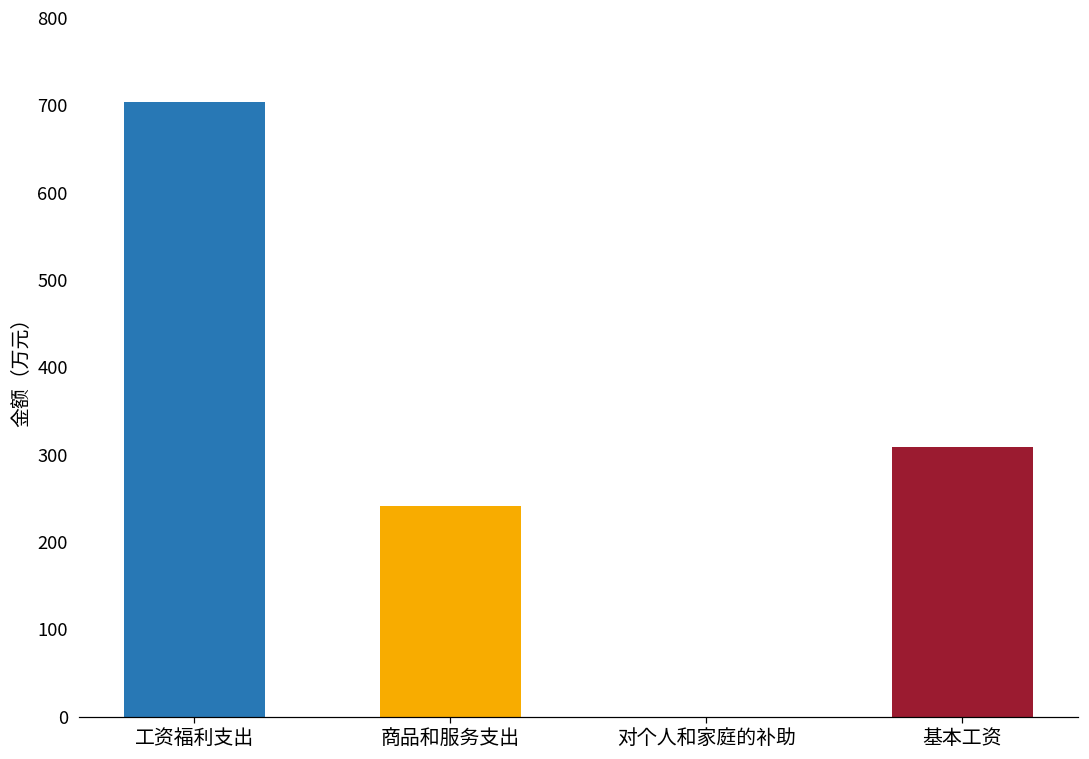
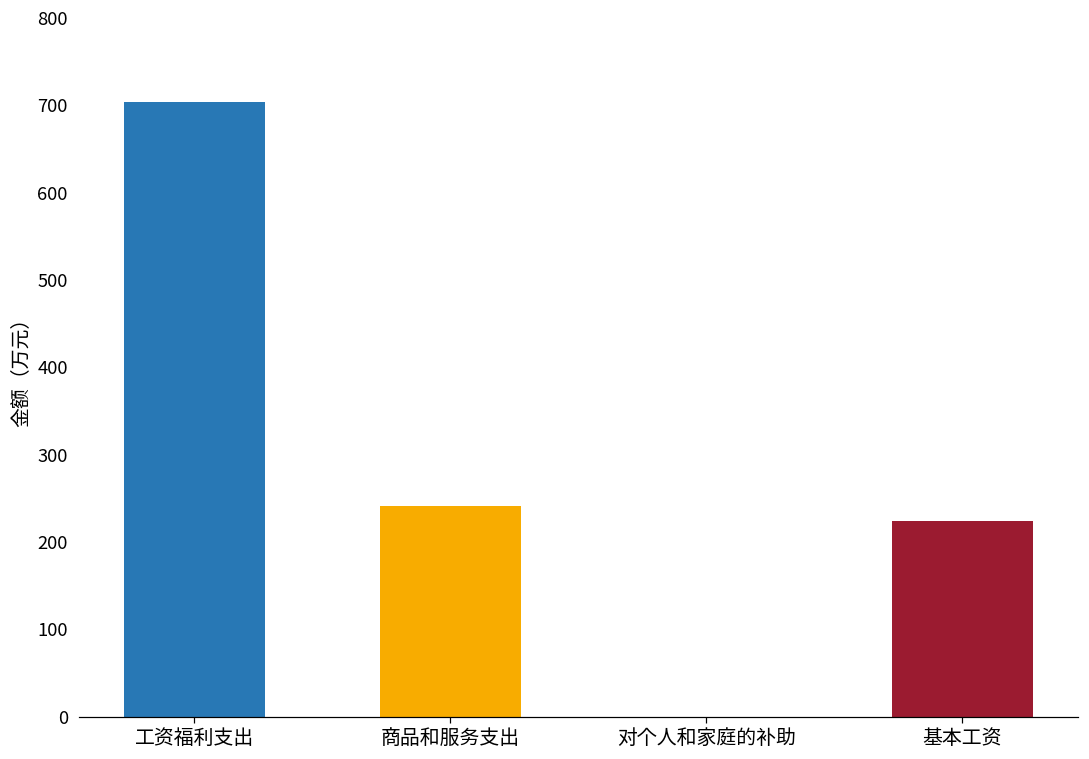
基本工资: 310 -> 220
